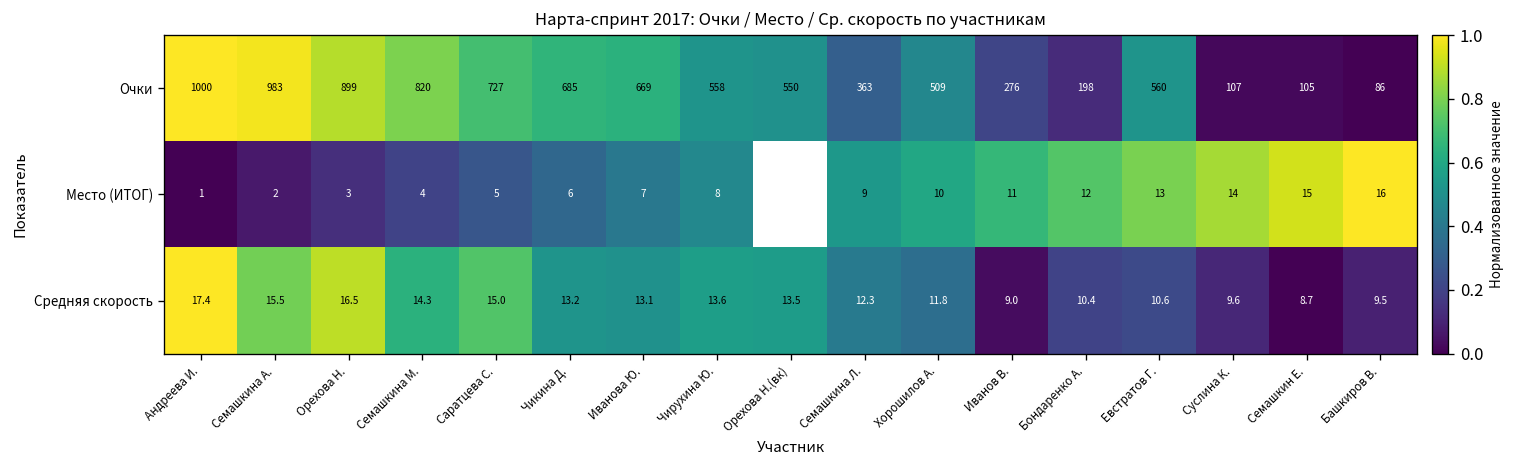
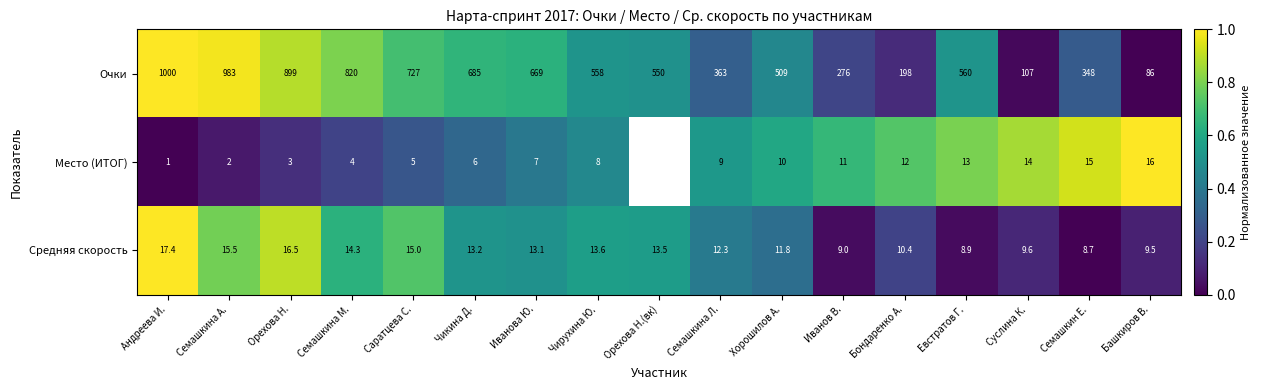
Очки, Семашкин Е.: 105 -> 348
Средняя скорость, Евстратов Г.: 10.6 -> 8.9
